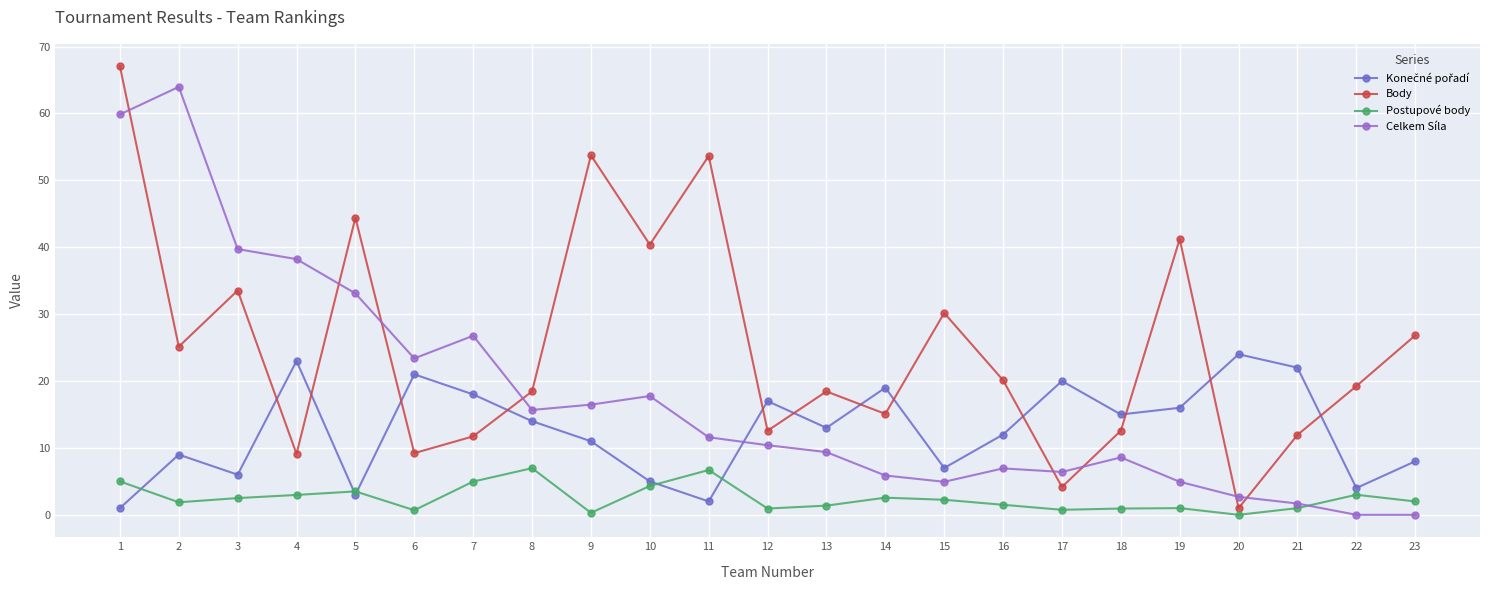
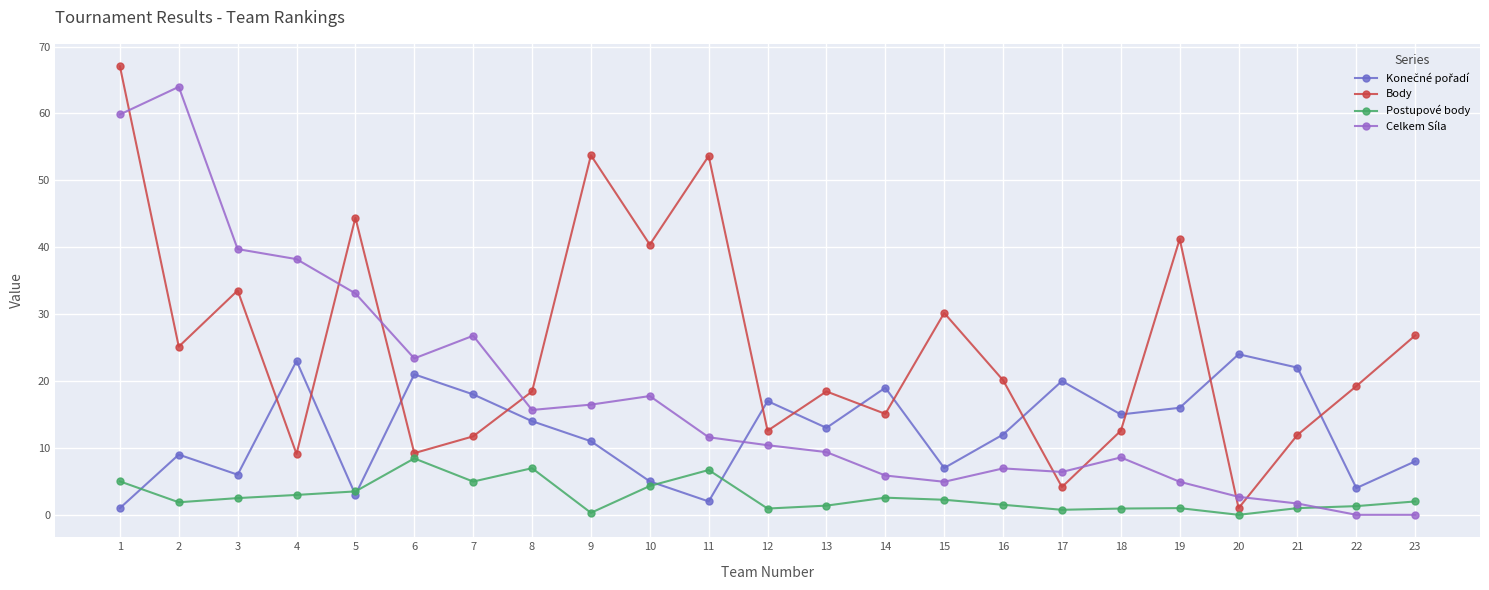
Postupové body, 6: 1 -> 8
Postupové body, 22: 3 -> 1
